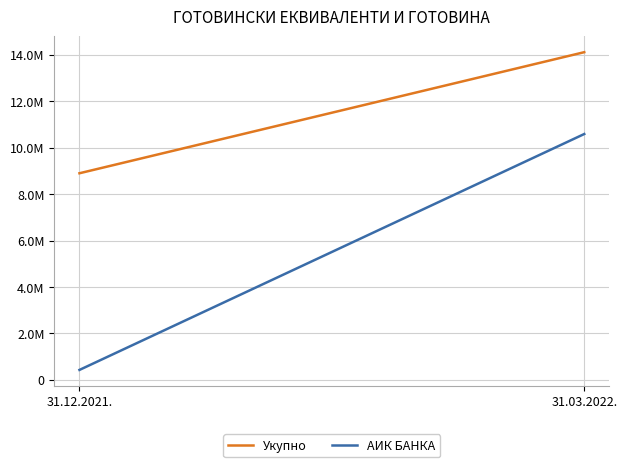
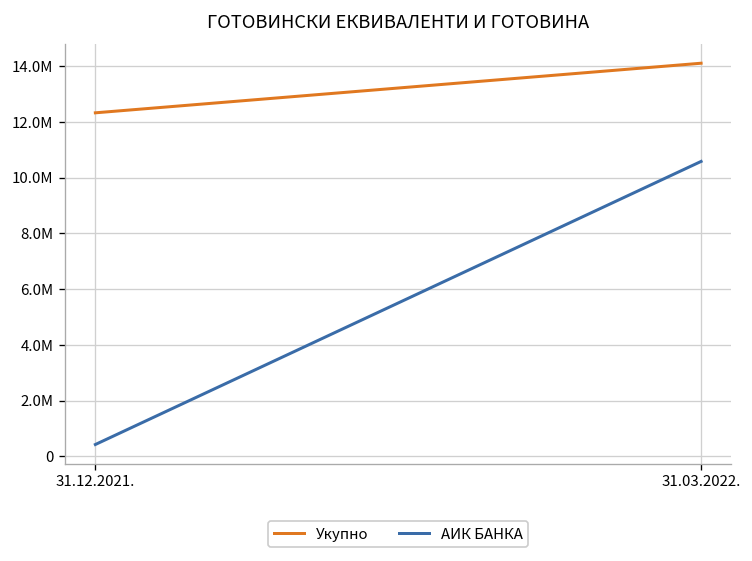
Укупно, 31.12.2021.: 8900000 -> 12300000
